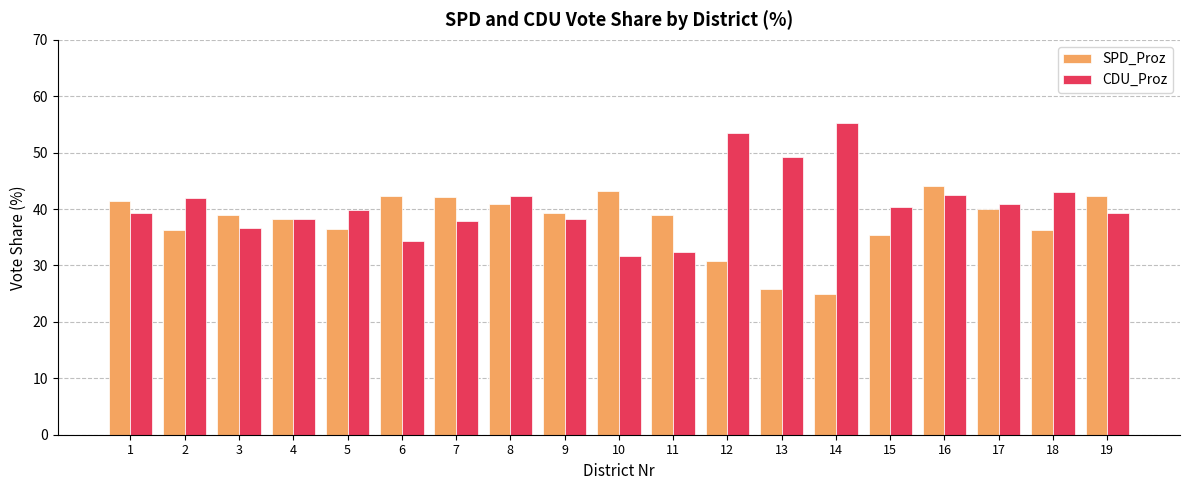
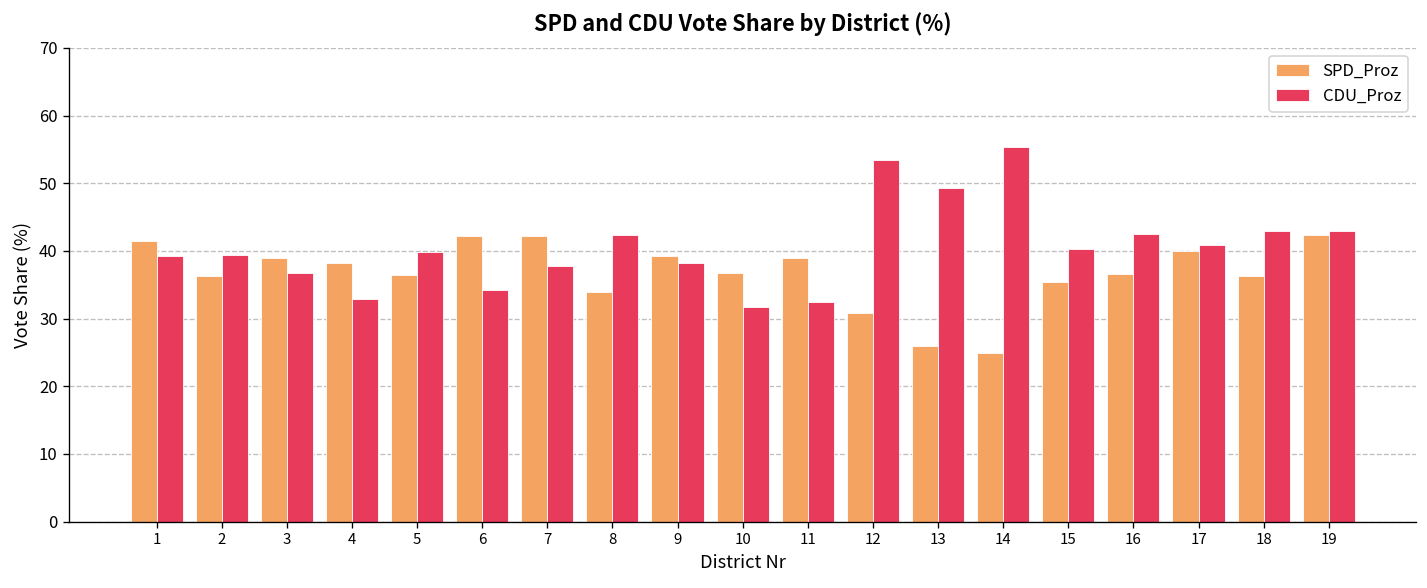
CDU_Proz, 2: 42 -> 39
CDU_Proz, 4: 38 -> 33
SPD_Proz, 8: 41 -> 34
SPD_Proz, 10: 43 -> 37
SPD_Proz, 16: 44 -> 37
CDU_Proz, 19: 39 -> 43
